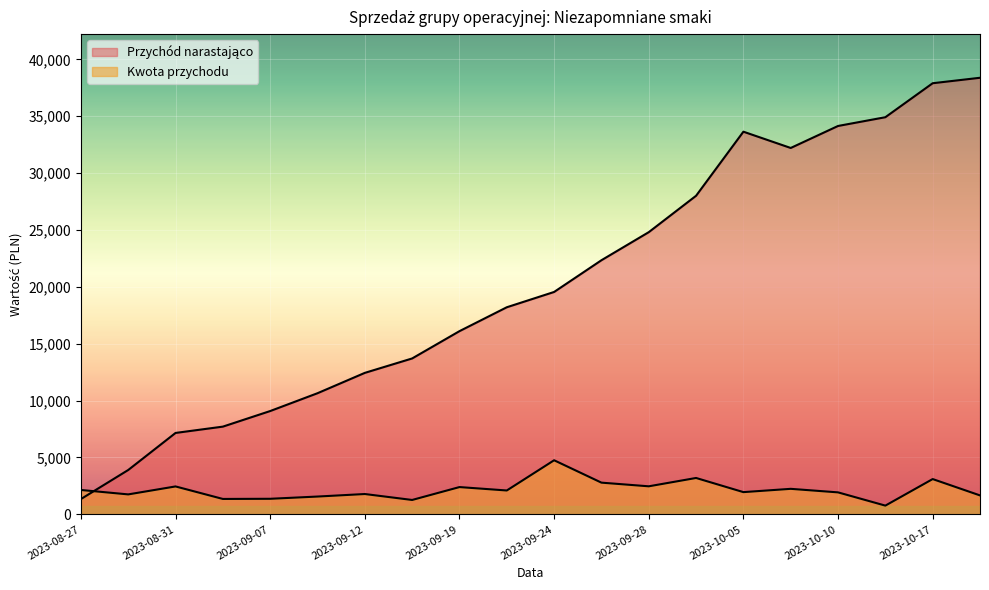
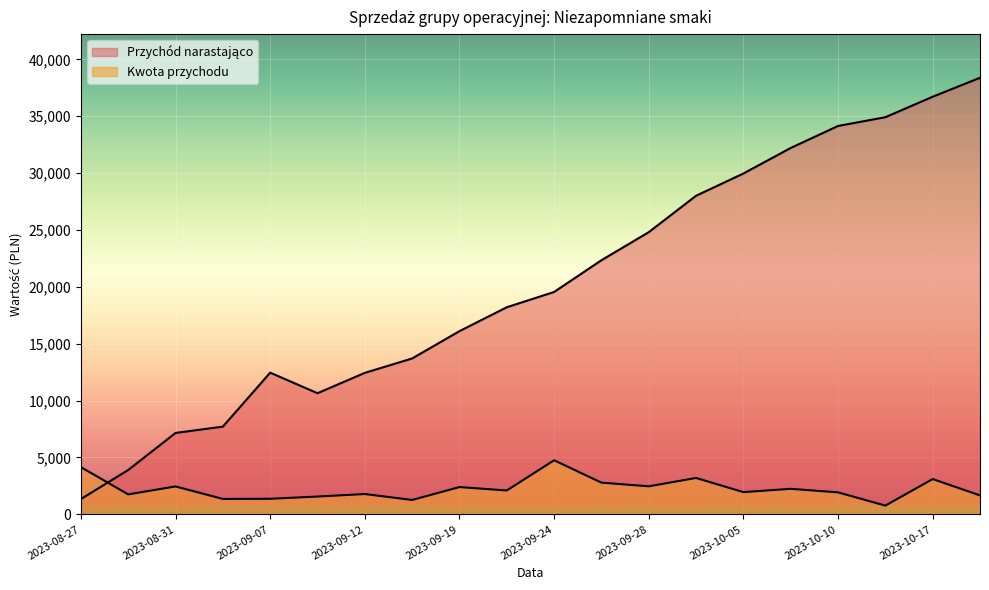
Kwota przychodu, 2023-08-27: 2,100 -> 4,200
Przychód narastająco, 2023-09-07: 9,100 -> 12,500
Przychód narastająco, 2023-10-05: 33,600 -> 30,000
Przychód narastająco, 2023-10-17: 37,900 -> 36,700
